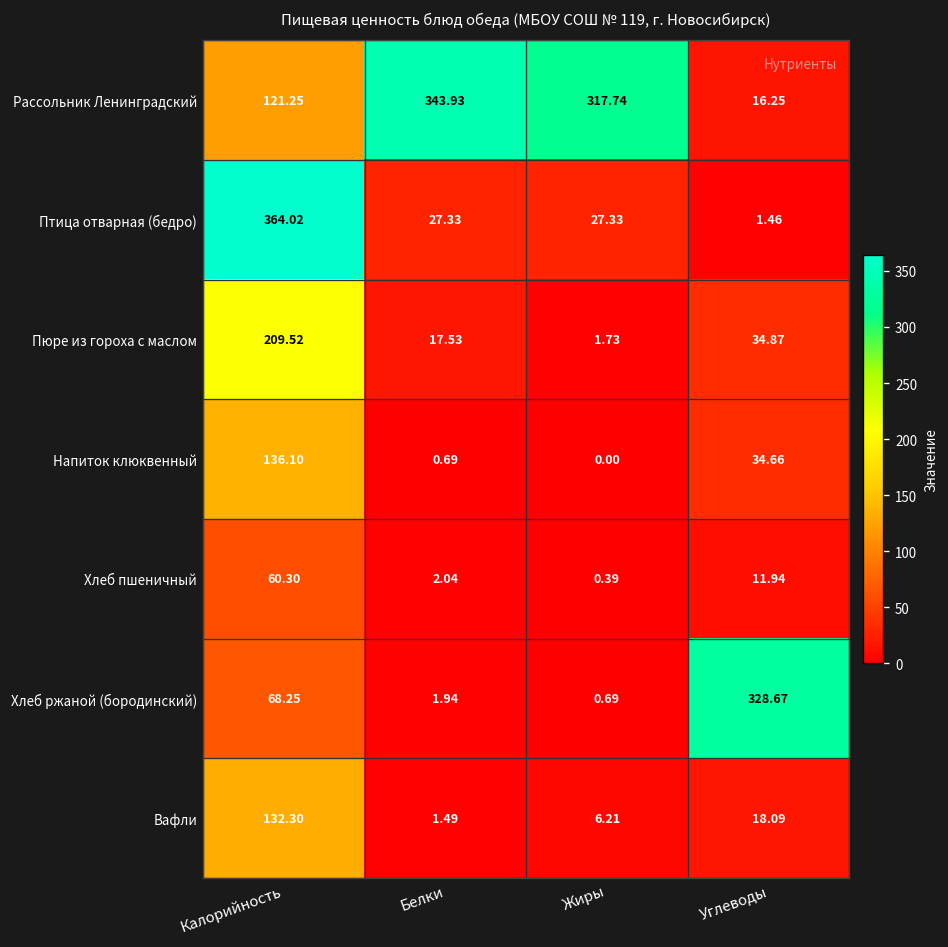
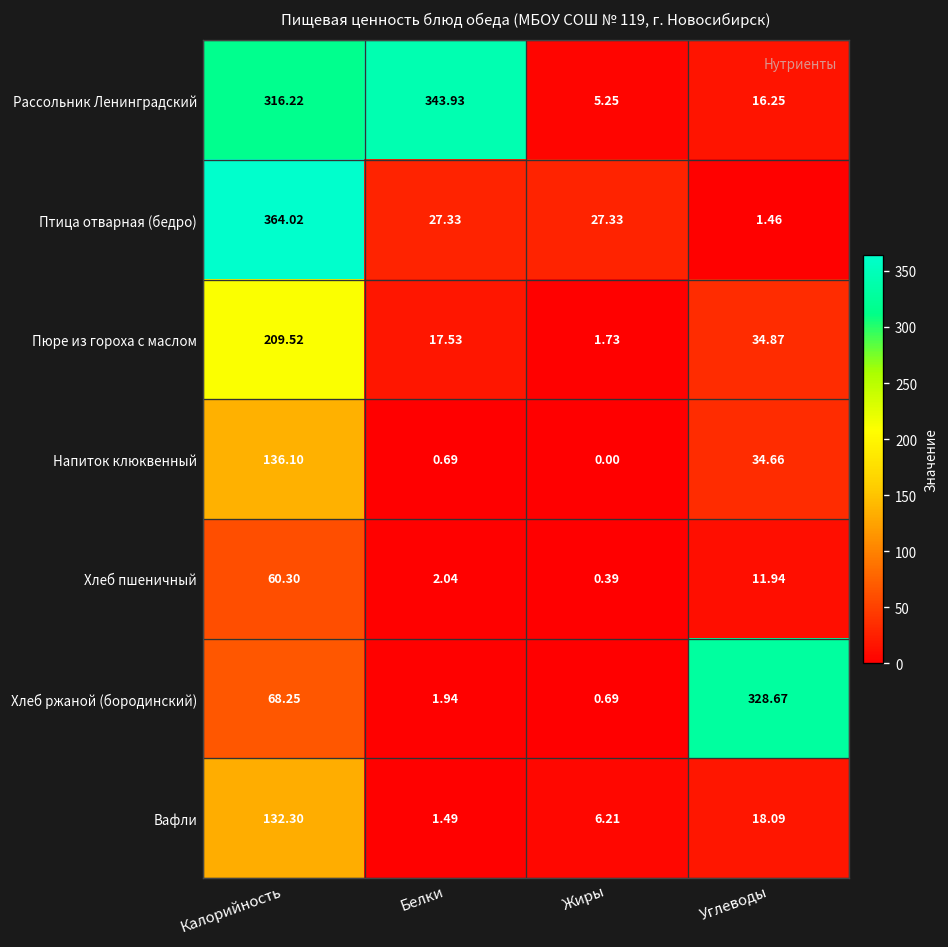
Рассольник Ленинградский, Калорийность: 121.25 -> 316.22
Рассольник Ленинградский, Жиры: 317.74 -> 5.25
